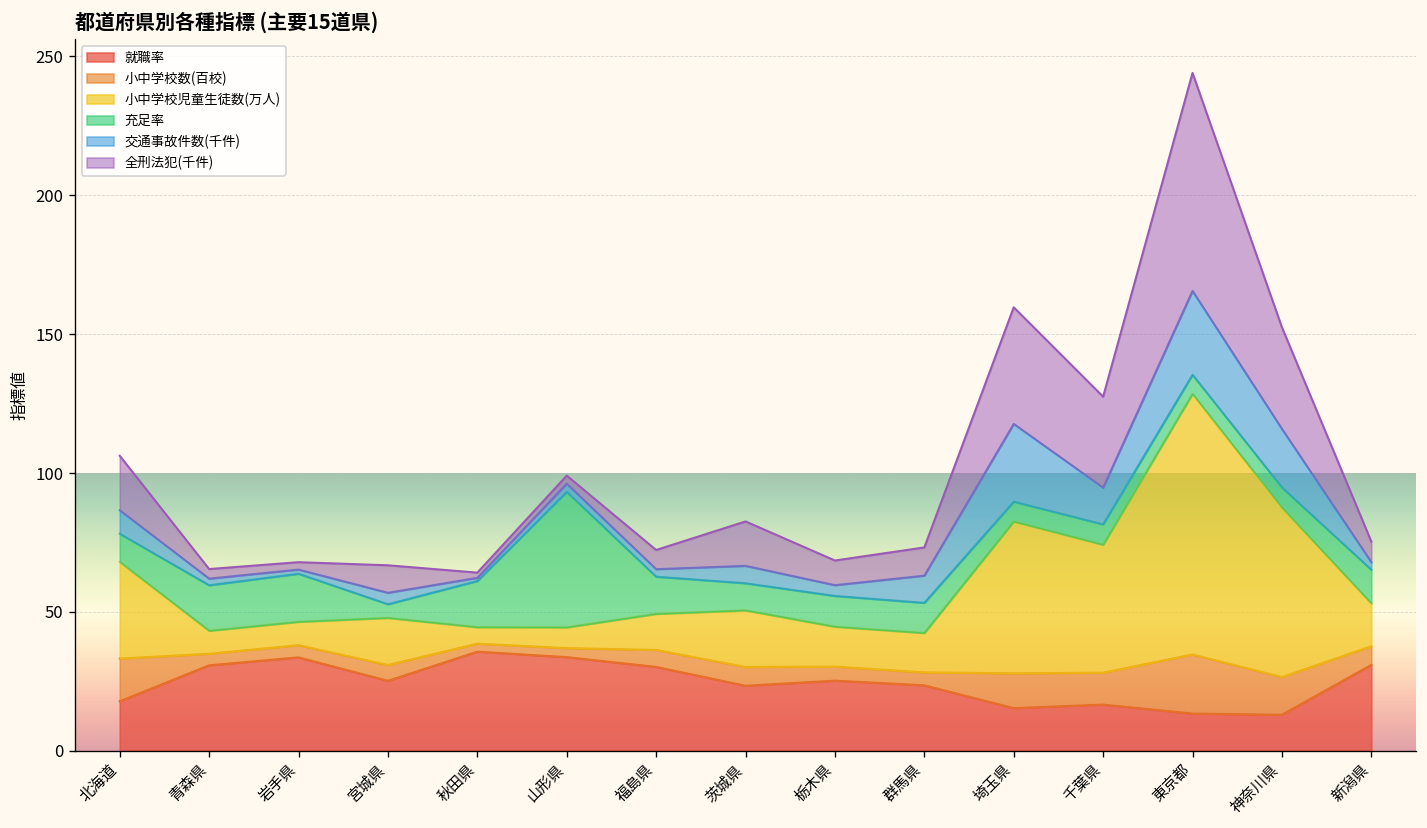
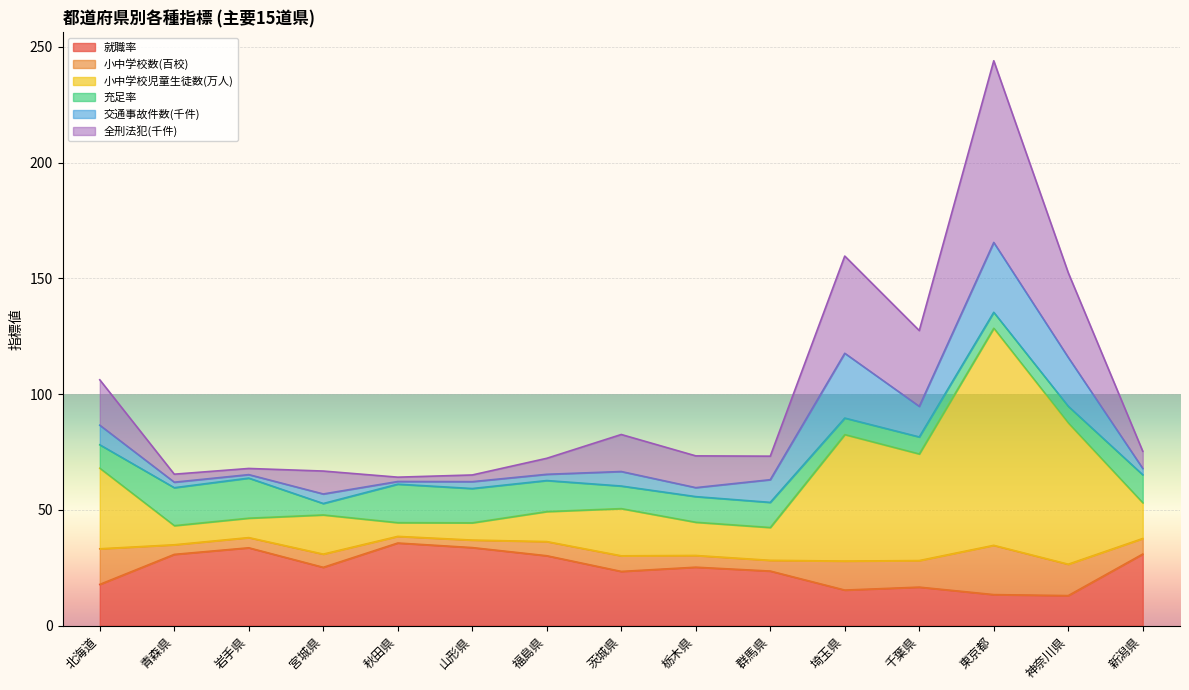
充足率, 山形県: 49 -> 15
全刑法犯(千件), 栃木県: 9 -> 14
